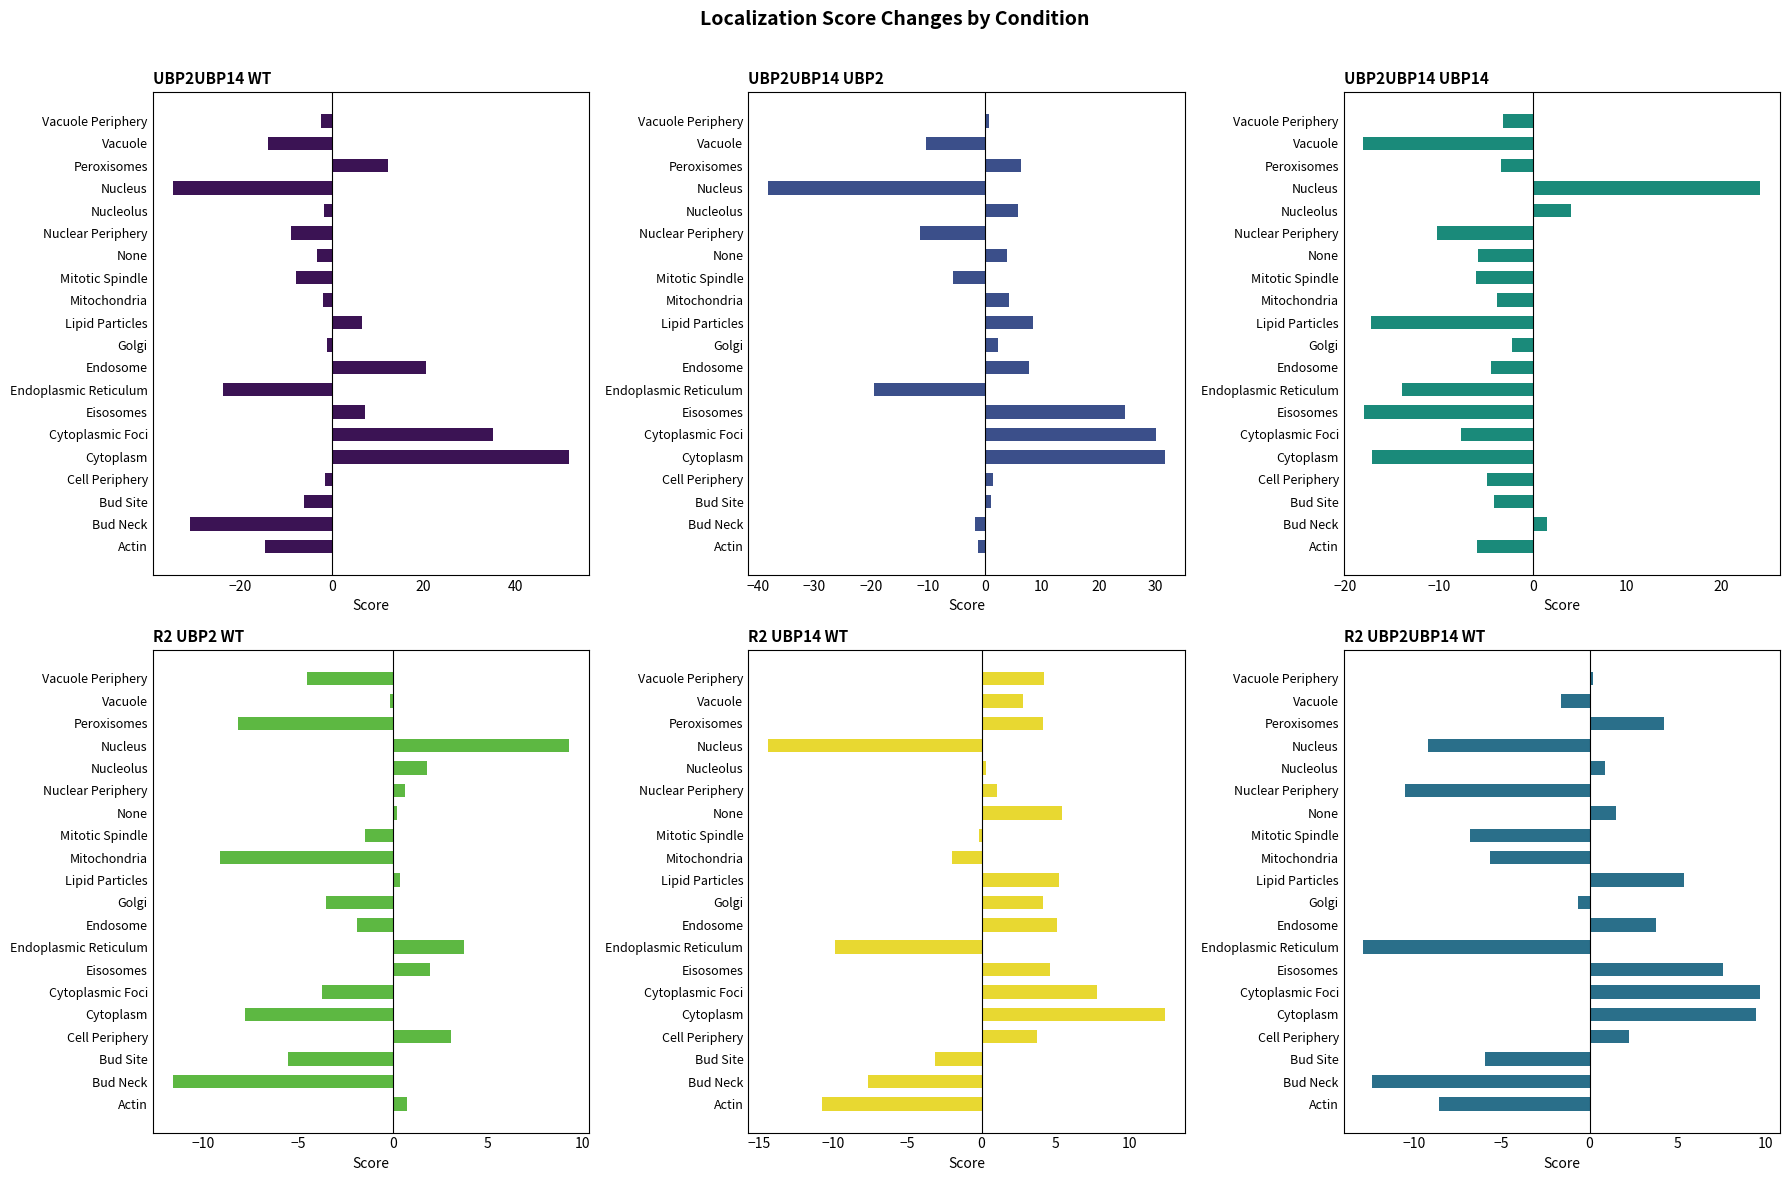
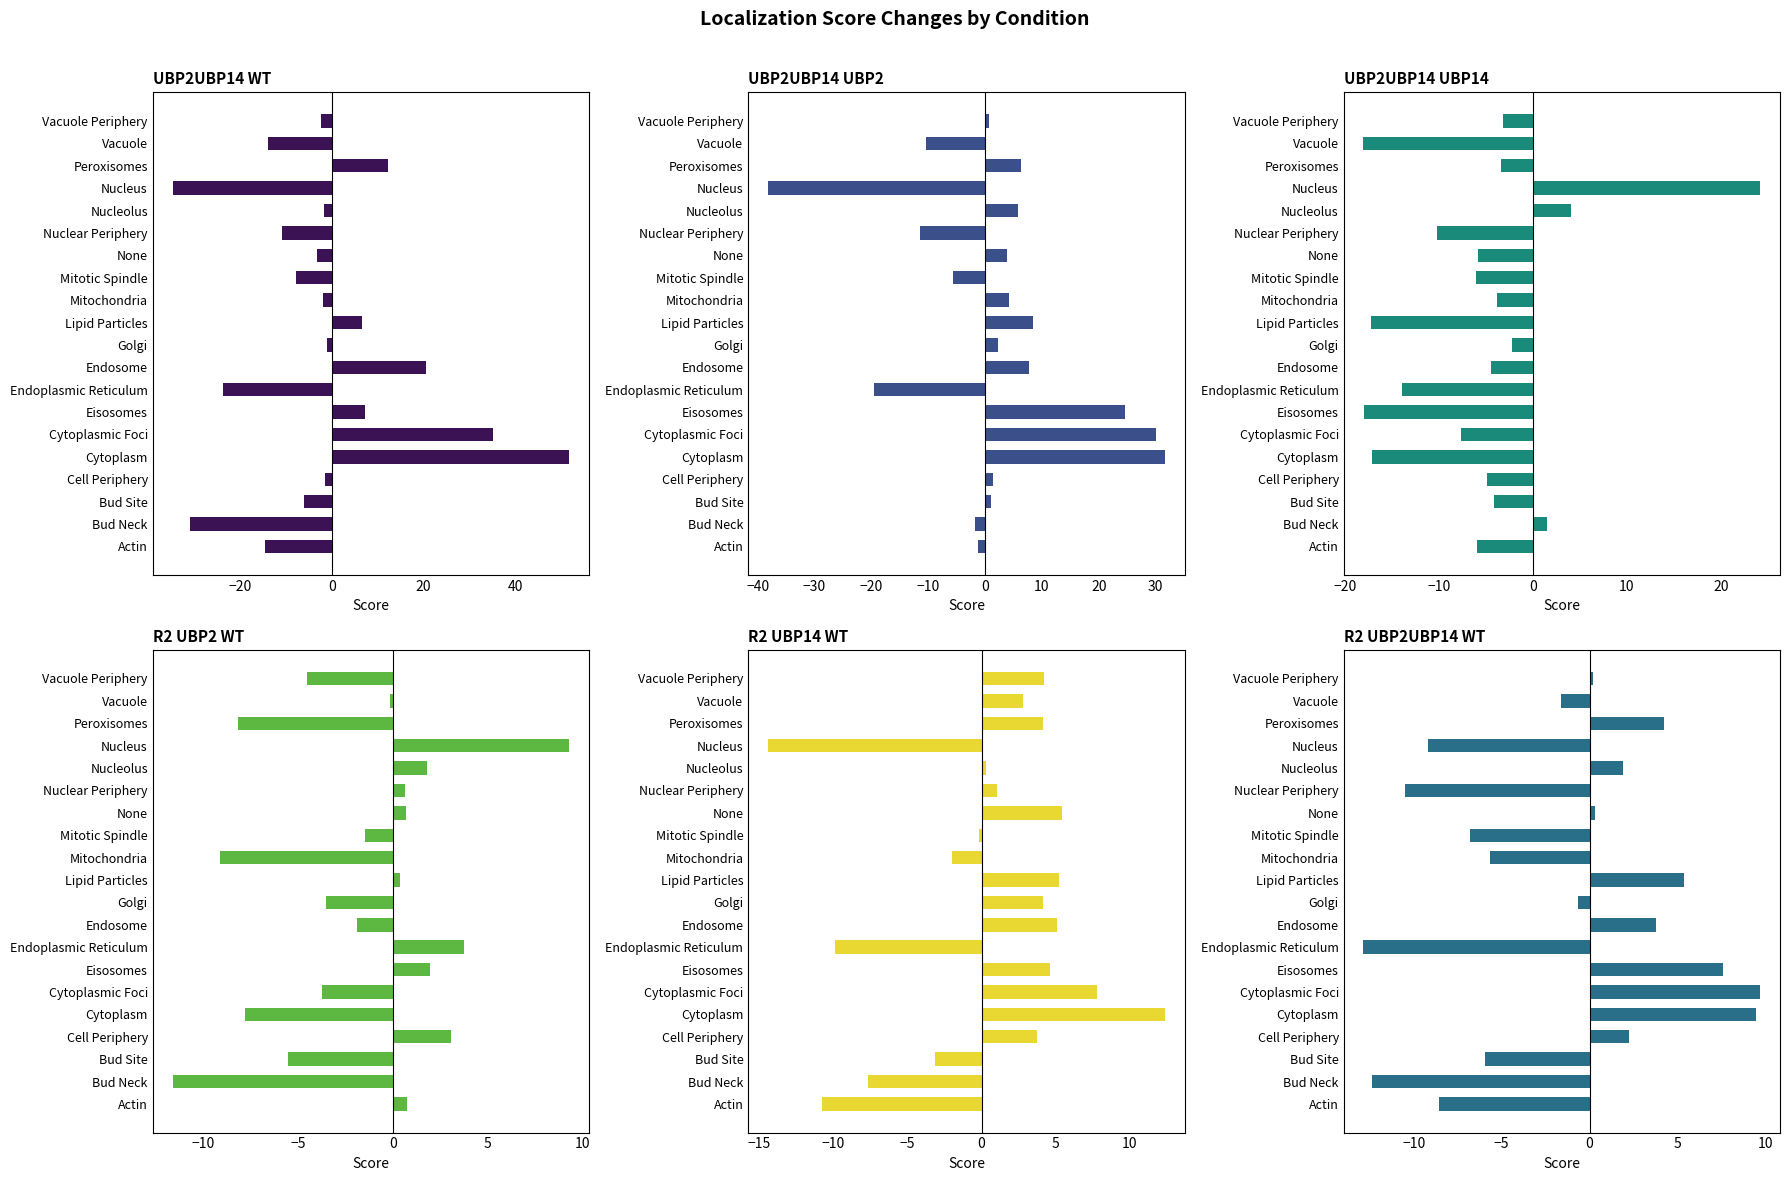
UBP2UBP14 WT, Nuclear Periphery: -9 -> -11
R2 UBP2 WT, None: 0.2 -> 0.7
R2 UBP2UBP14 WT, Nucleolus: 0.9 -> 1.9
R2 UBP2UBP14 WT, None: 1.5 -> 0.3
